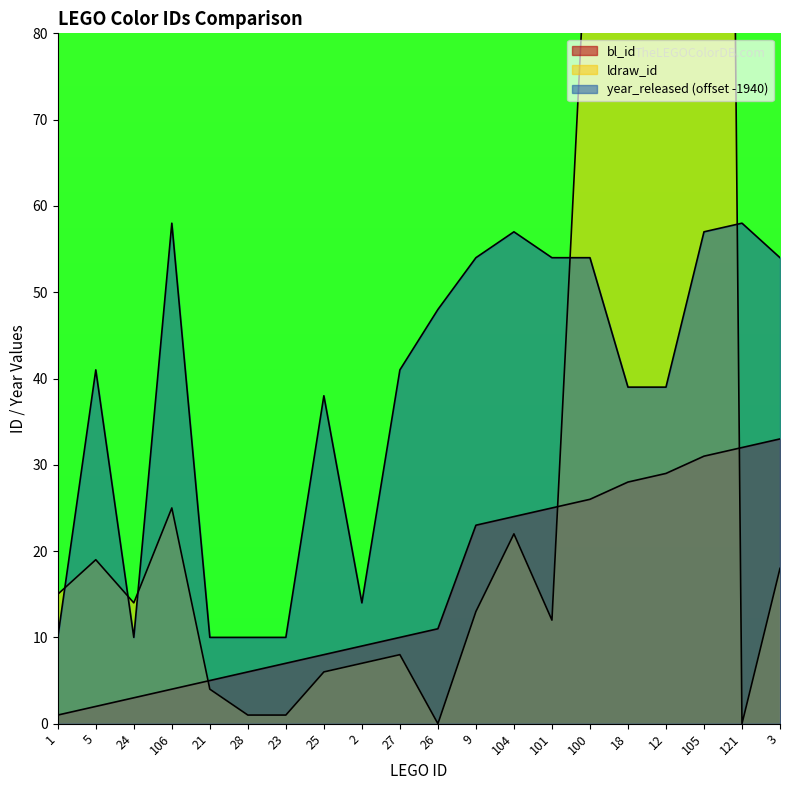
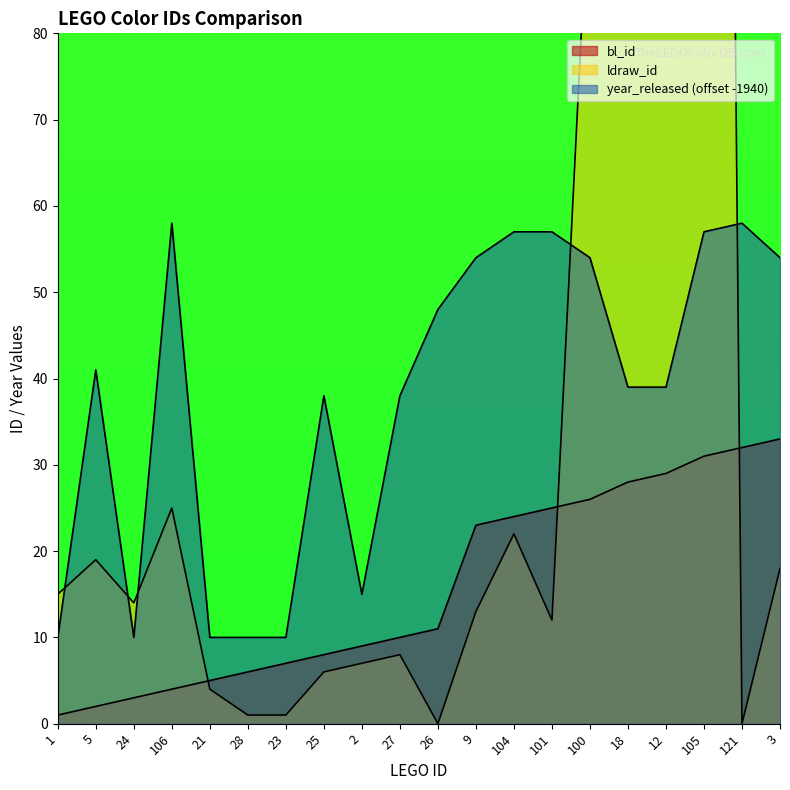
year_released (offset -1940), 2: 14 -> 15
year_released (offset -1940), 27: 41 -> 38
year_released (offset -1940), 101: 54 -> 57
